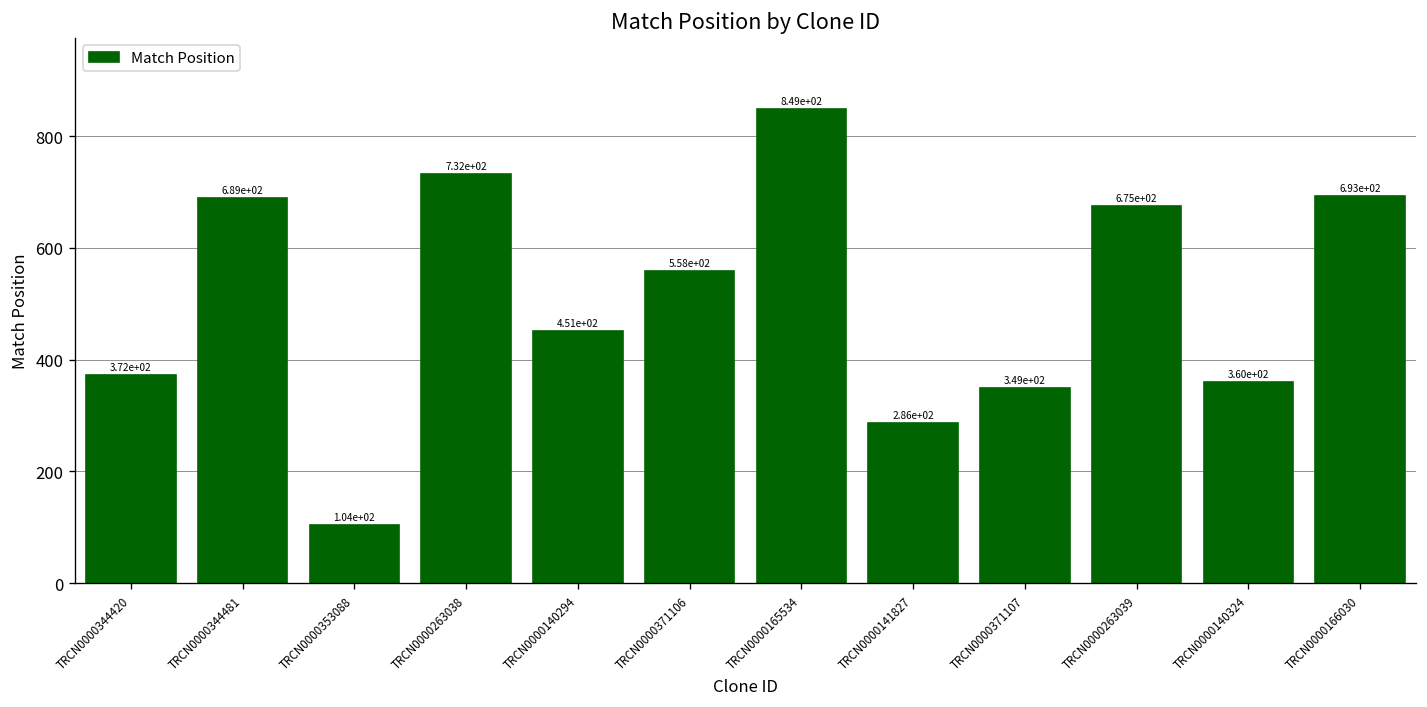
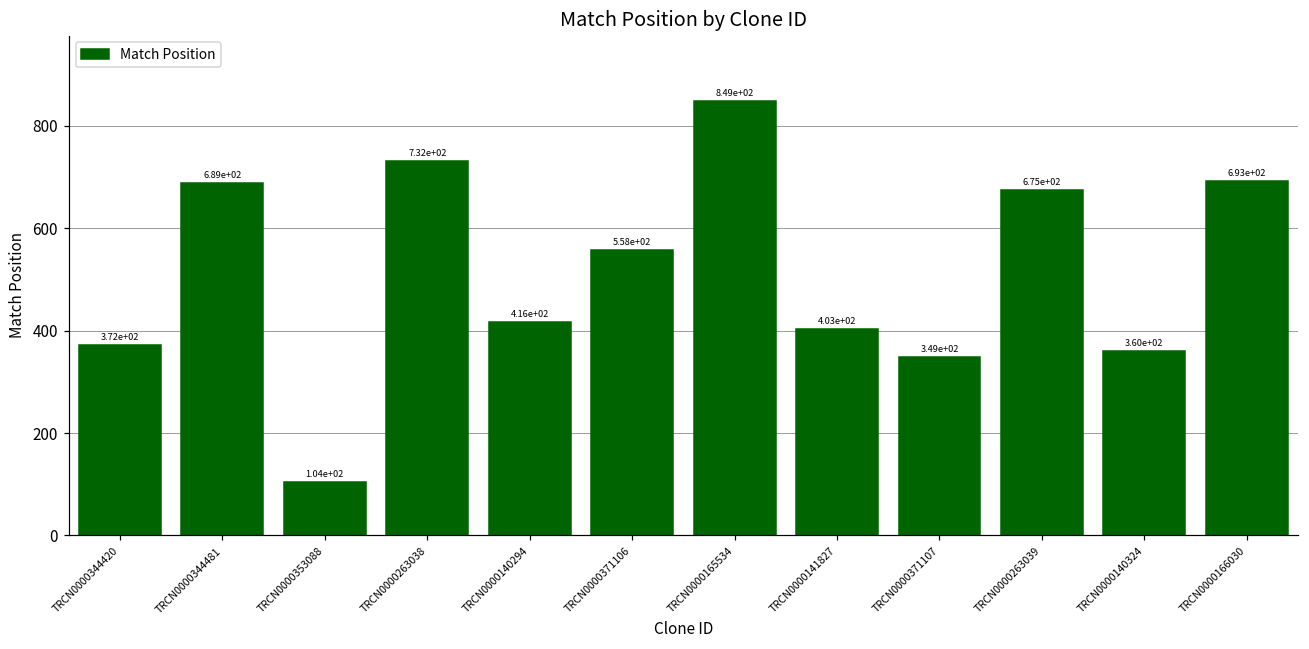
TRCN0000140294: 4.51e+02 -> 4.16e+02
TRCN0000141827: 2.86e+02 -> 4.03e+02
